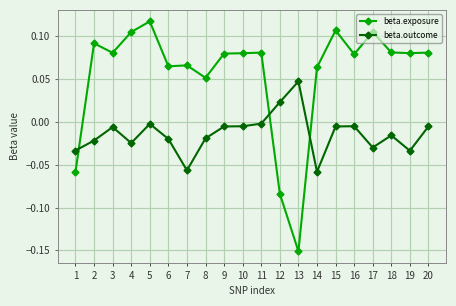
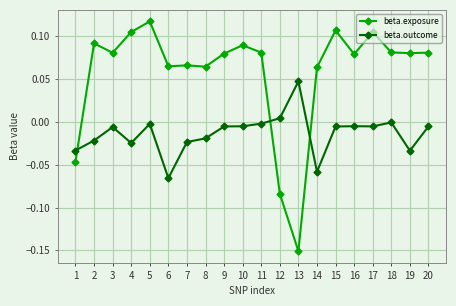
beta.exposure, 1: -0.06 -> -0.05
beta.outcome, 6: -0.02 -> -0.07
beta.outcome, 7: -0.06 -> -0.02
beta.exposure, 8: 0.05 -> 0.06
beta.exposure, 10: 0.08 -> 0.09
beta.outcome, 12: 0.02 -> 0.00
beta.outcome, 17: -0.03 -> -0.01
beta.outcome, 18: -0.02 -> 0.00
